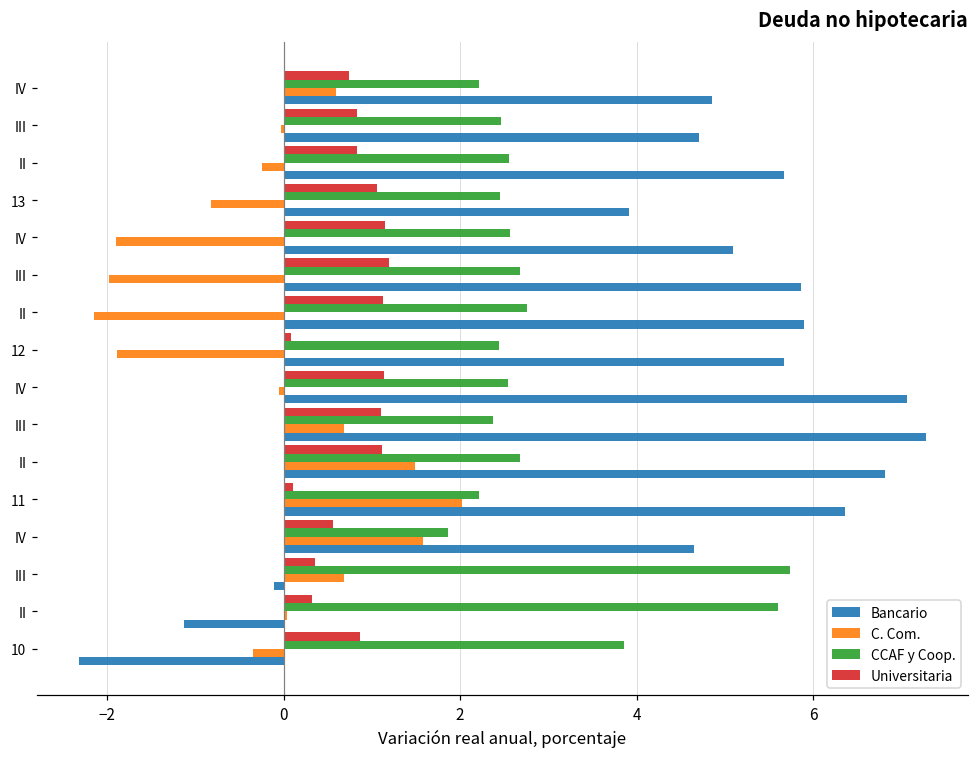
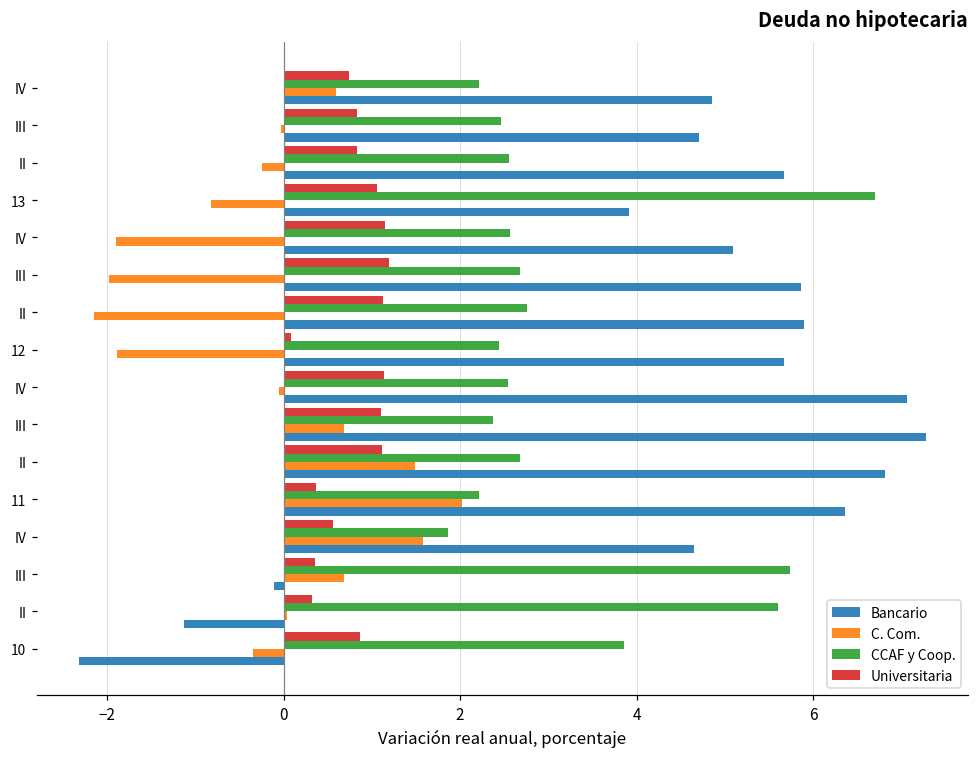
CCAF y Coop., 13: 2.5 -> 6.7
Universitaria, 11: 0.1 -> 0.4
